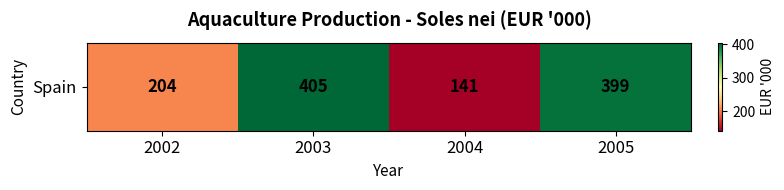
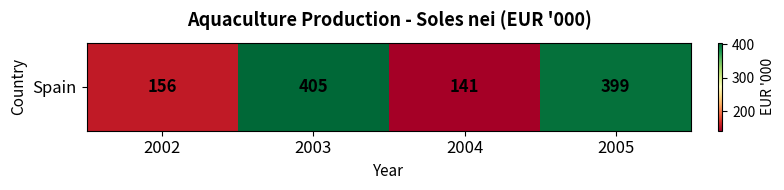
Spain, 2002: 204 -> 156
